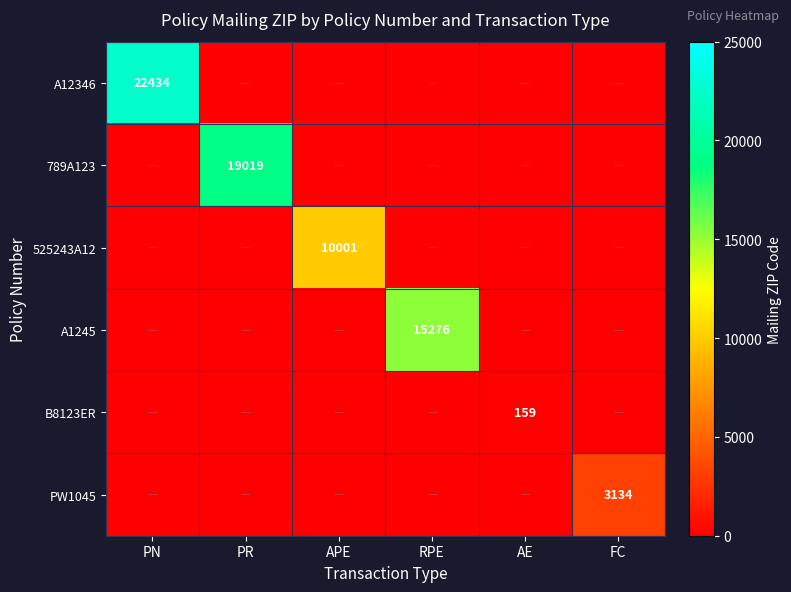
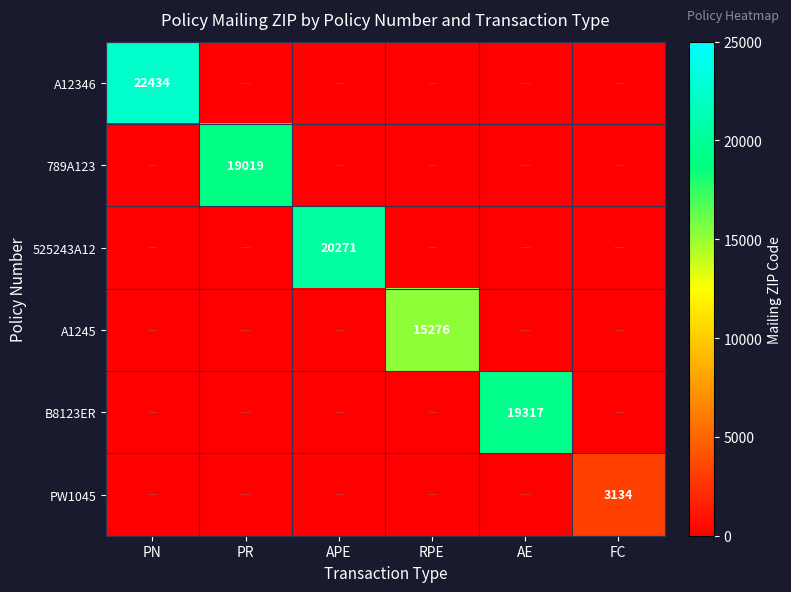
525243A12, APE: 10001 -> 20271
B8123ER, AE: 159 -> 19317
